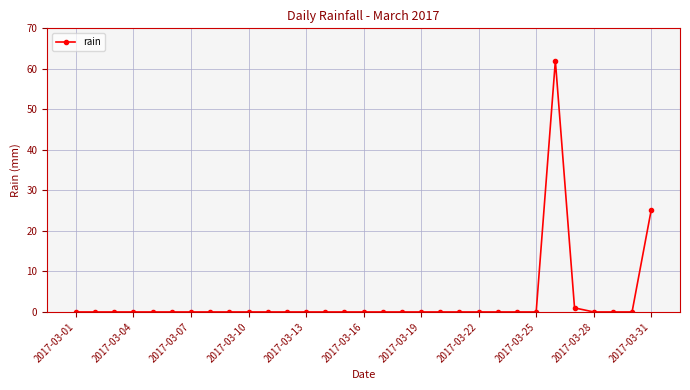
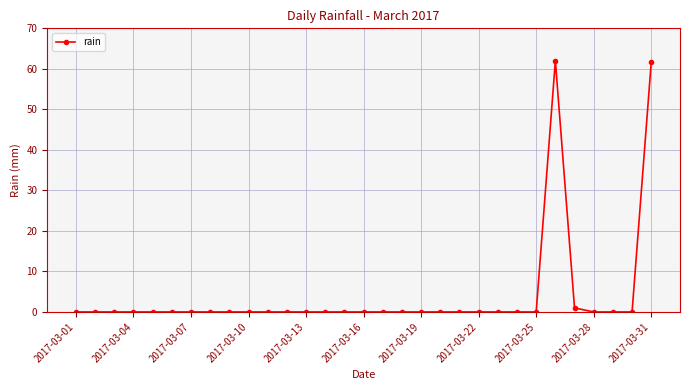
2017-03-31: 25 -> 62
